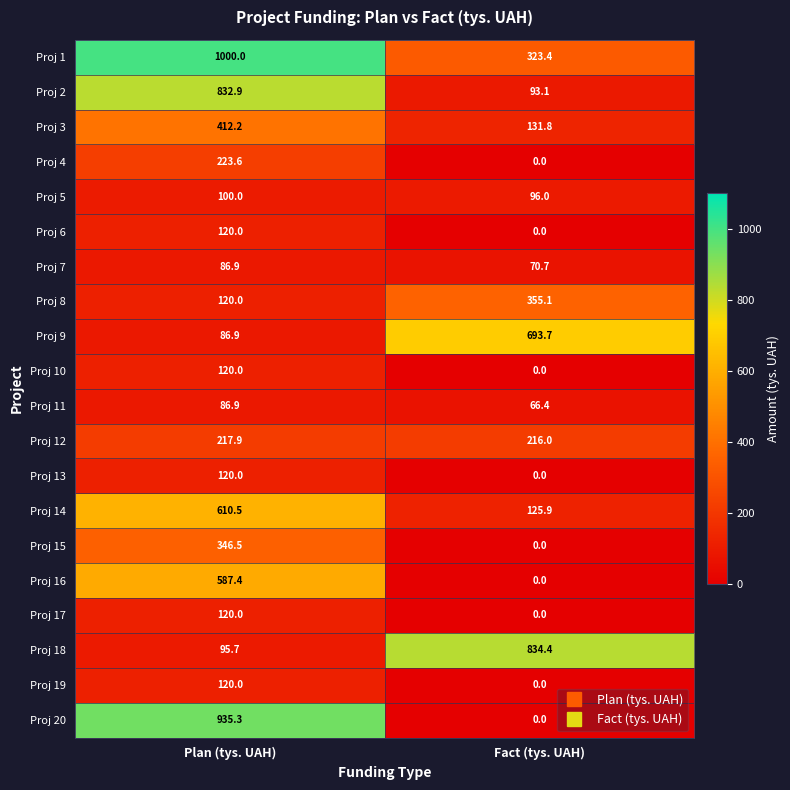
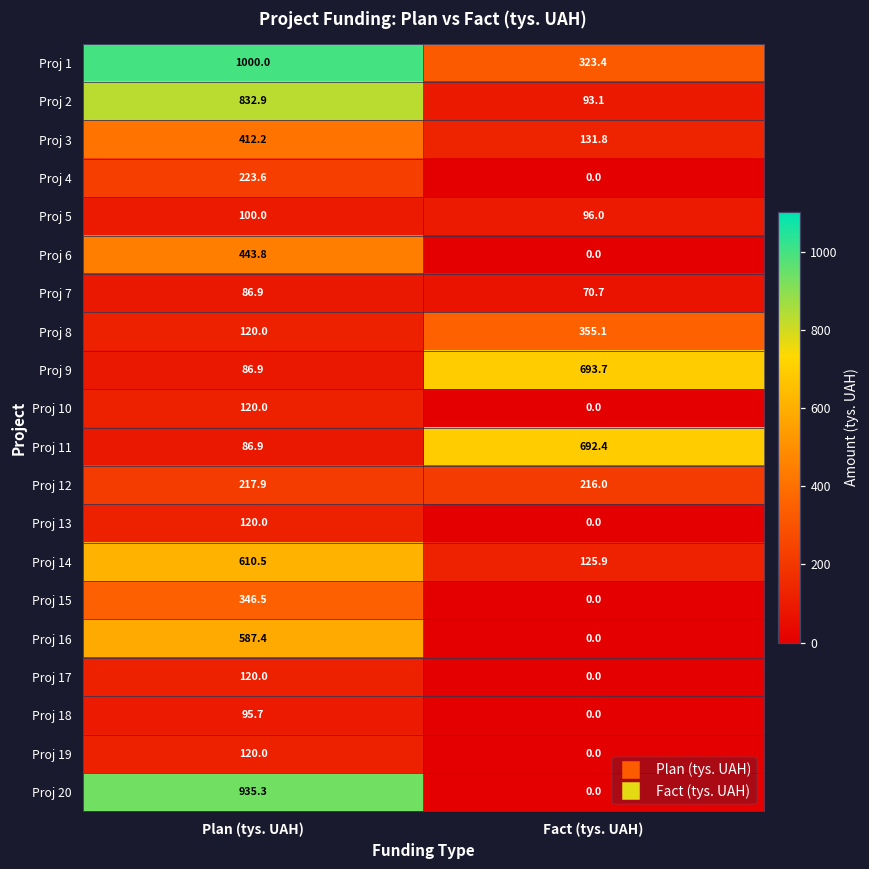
Proj 6, Plan (tys. UAH): 120.0 -> 443.8
Proj 11, Fact (tys. UAH): 66.4 -> 692.4
Proj 18, Fact (tys. UAH): 834.4 -> 0.0
